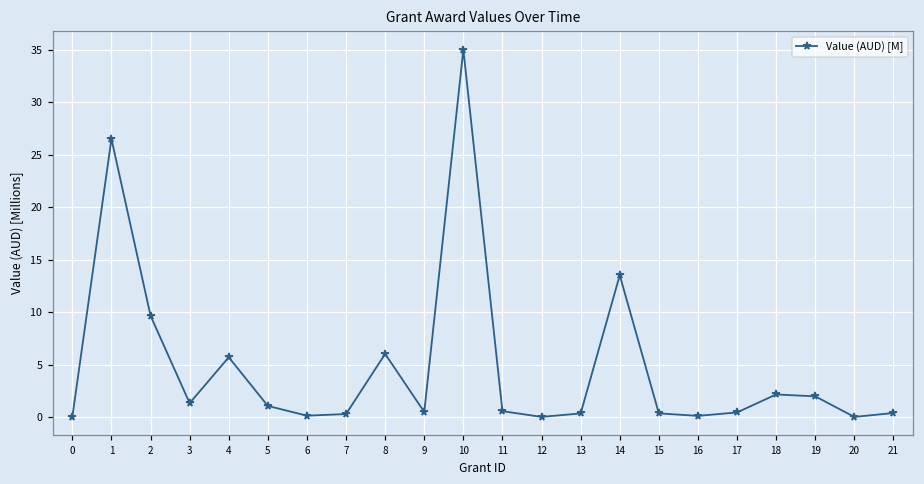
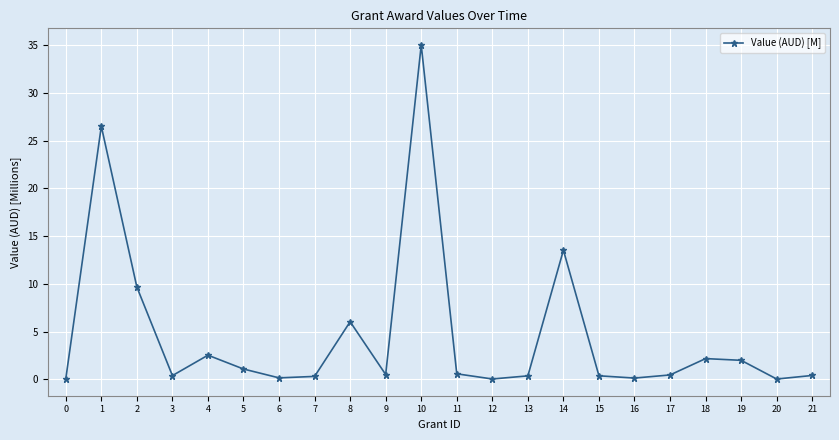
3: 1 -> 0
4: 6 -> 3
